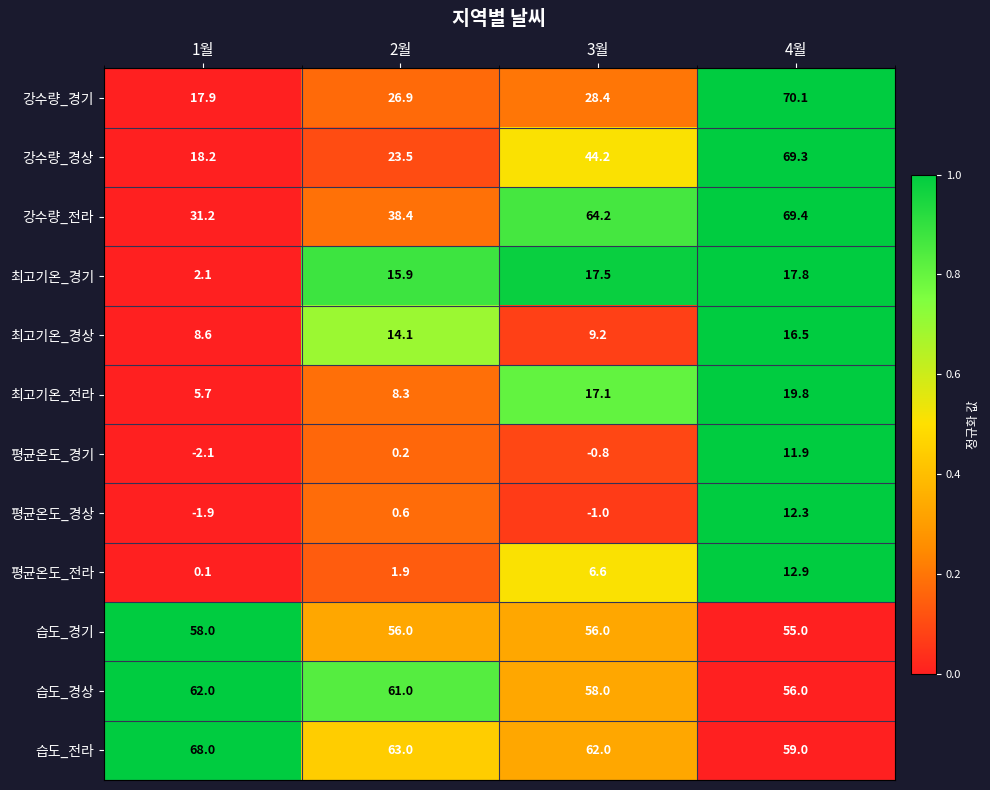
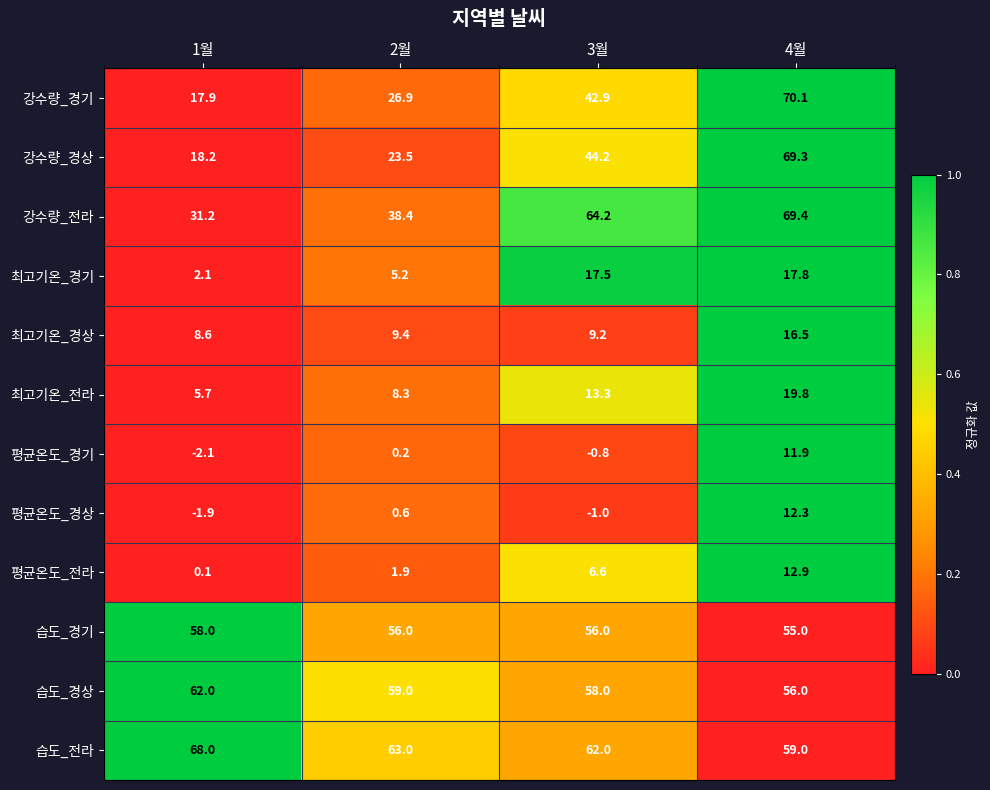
강수량_경기, 3월: 28.4 -> 42.9
최고기온_경기, 2월: 15.9 -> 5.2
최고기온_경상, 2월: 14.1 -> 9.4
최고기온_전라, 3월: 17.1 -> 13.3
습도_경상, 2월: 61.0 -> 59.0
